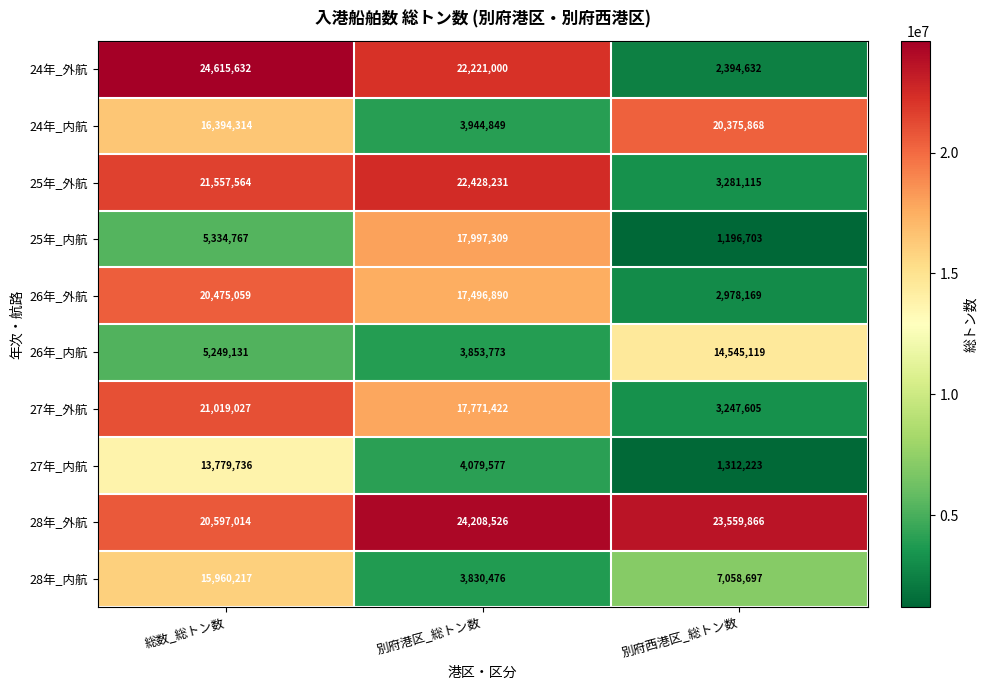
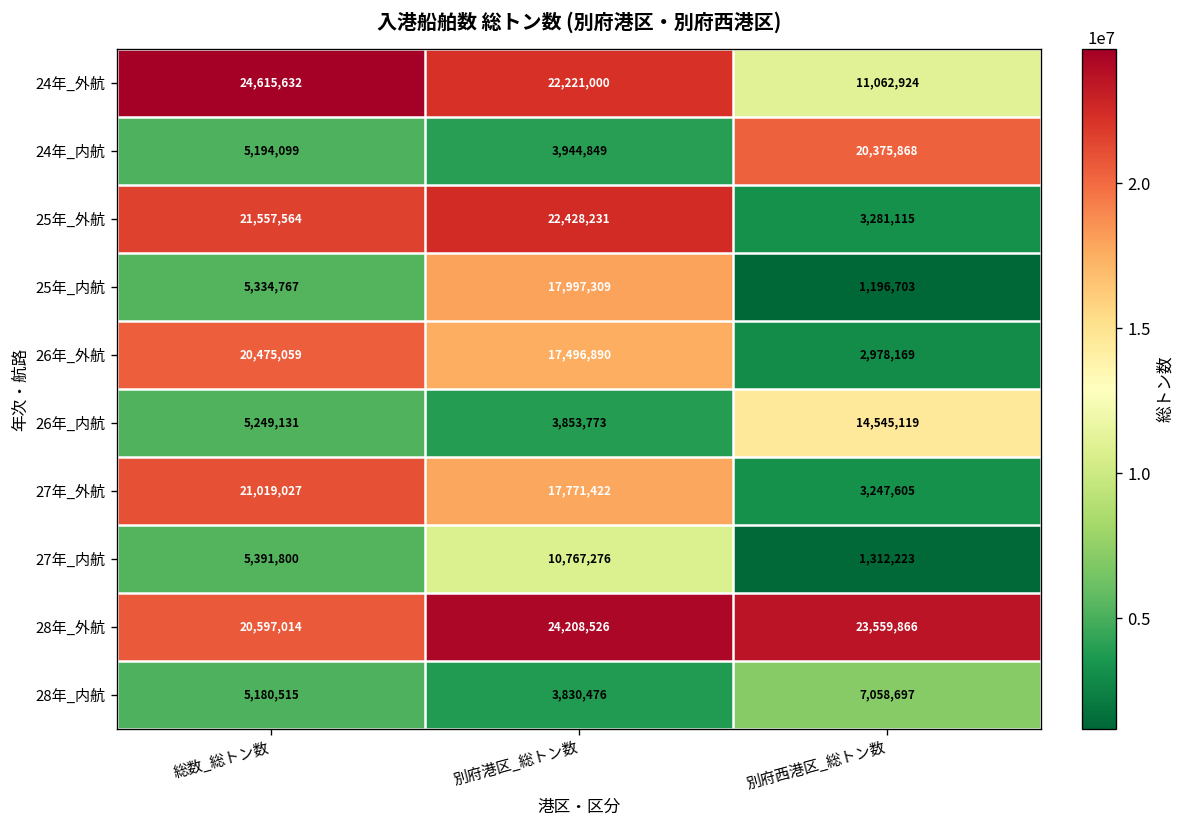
24年_外航, 別府西港区_総トン数: 2,394,632 -> 11,062,924
24年_内航, 総数_総トン数: 16,394,314 -> 5,194,099
27年_内航, 総数_総トン数: 13,779,736 -> 5,391,800
27年_内航, 別府港区_総トン数: 4,079,577 -> 10,767,276
28年_内航, 総数_総トン数: 15,960,217 -> 5,180,515
